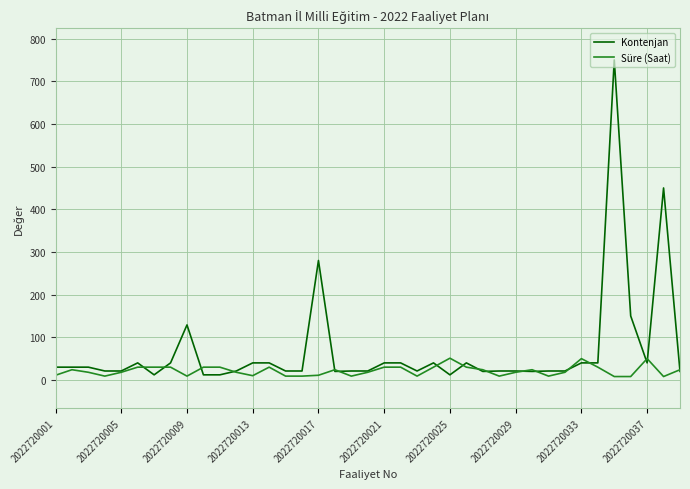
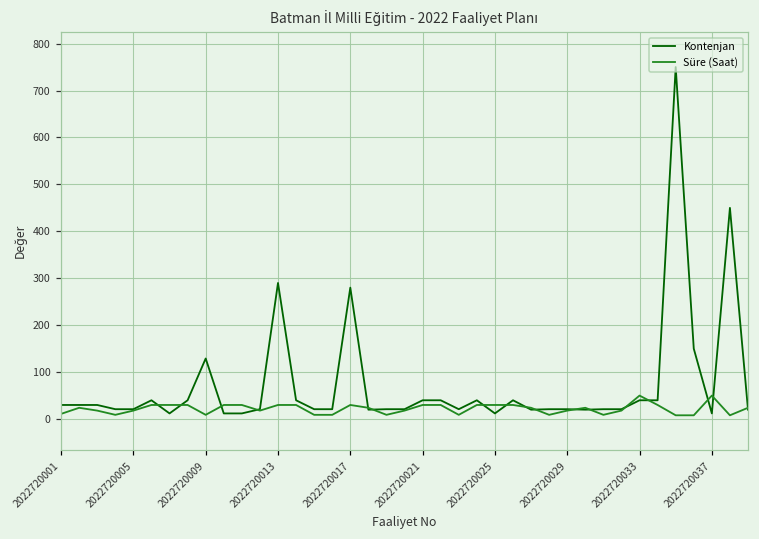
Kontenjan, 2022720013: 40 -> 290
Süre (Saat), 2022720013: 10 -> 30
Süre (Saat), 2022720017: 10 -> 30
Süre (Saat), 2022720025: 50 -> 30
Kontenjan, 2022720037: 40 -> 10
